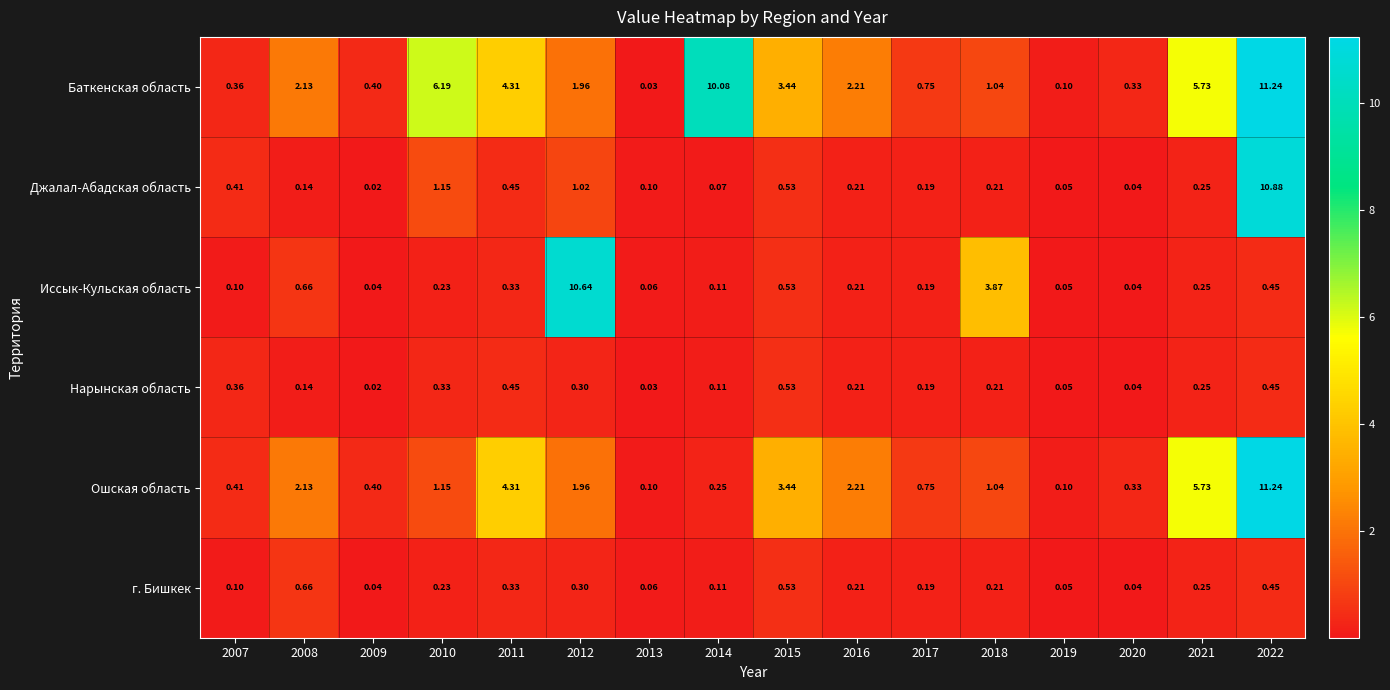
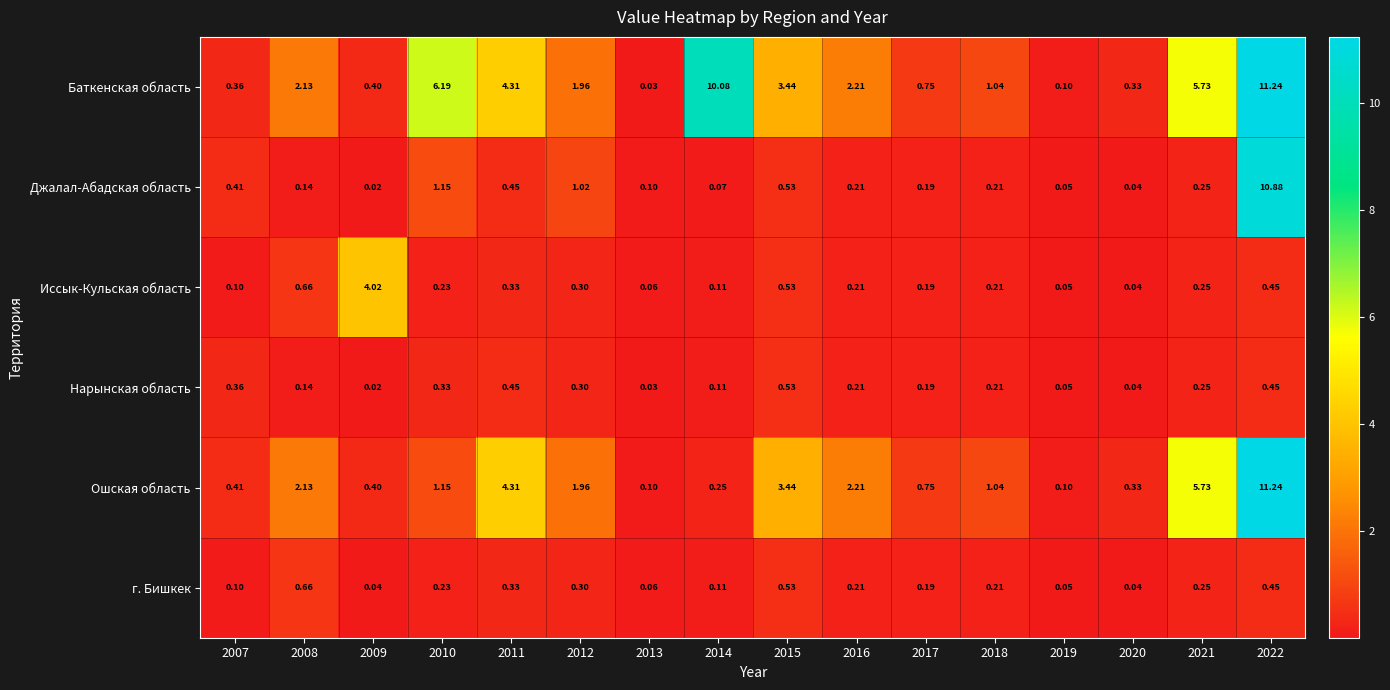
Иссык-Кульская область, 2009: 0.04 -> 4.02
Иссык-Кульская область, 2012: 10.64 -> 0.30
Иссык-Кульская область, 2018: 3.87 -> 0.21
